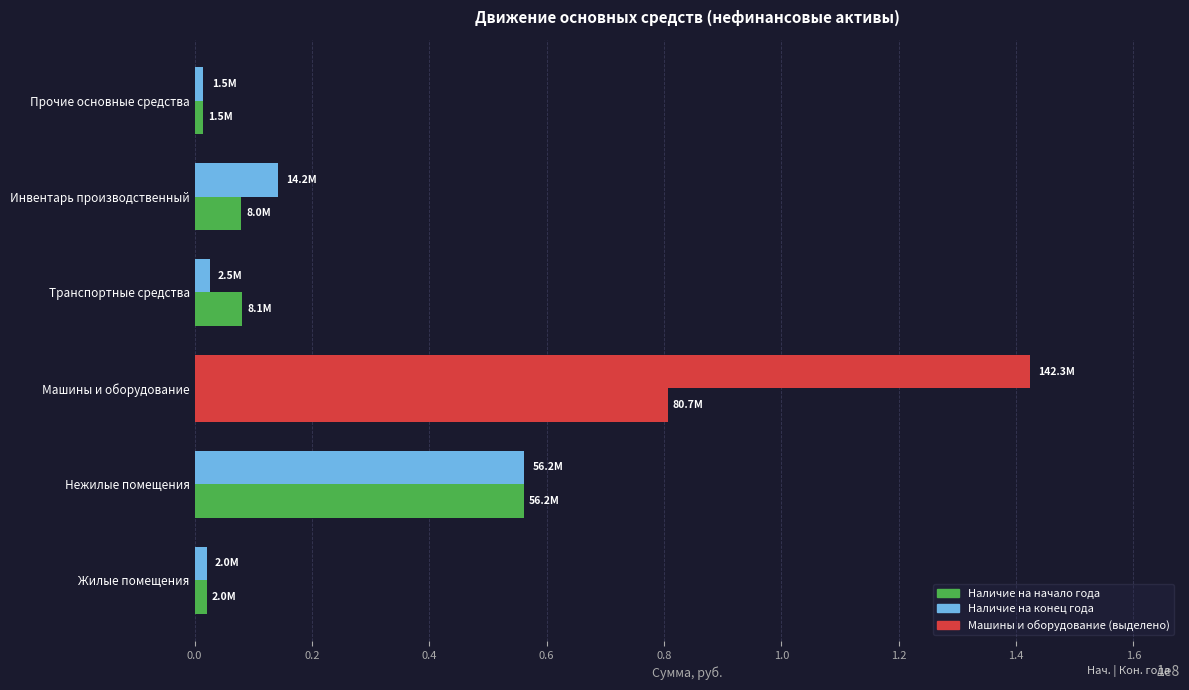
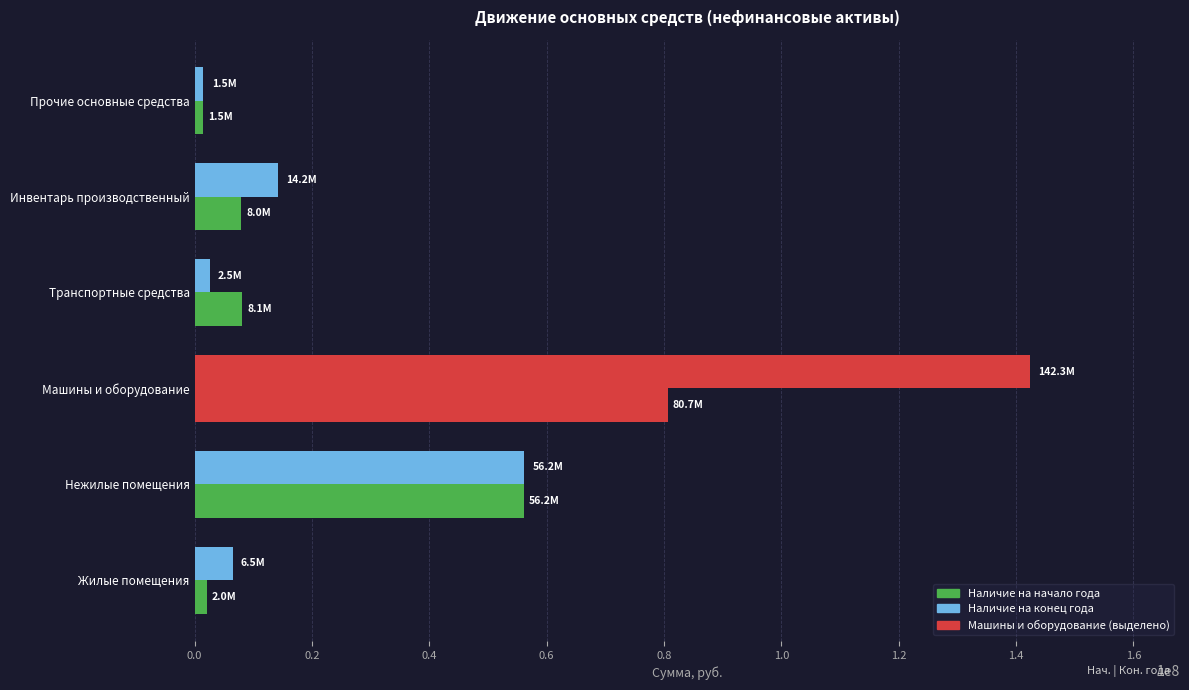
Наличие на конец года, Жилые помещения: 2.0M -> 6.5M
